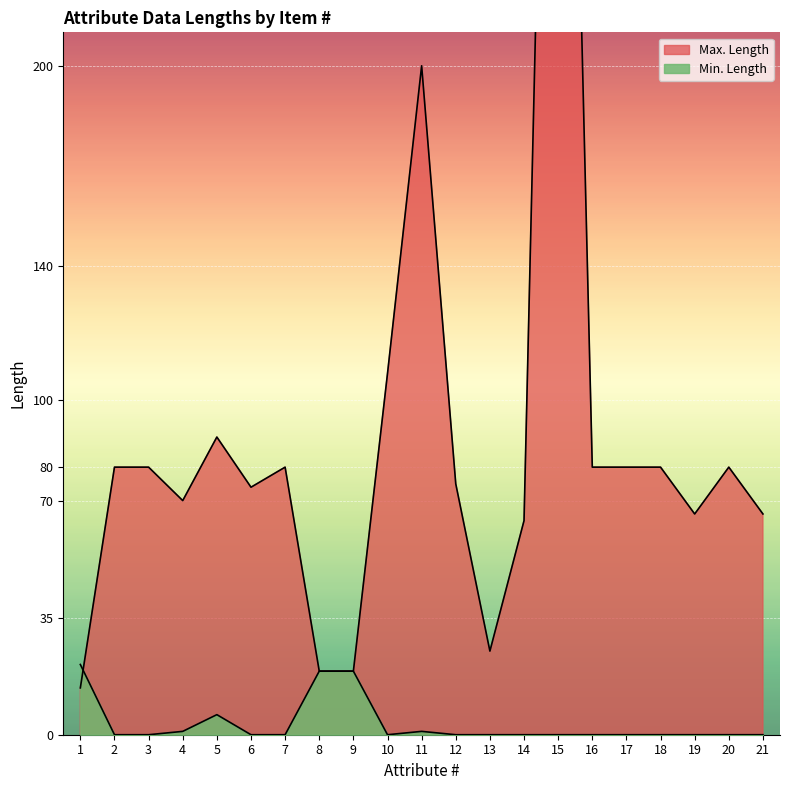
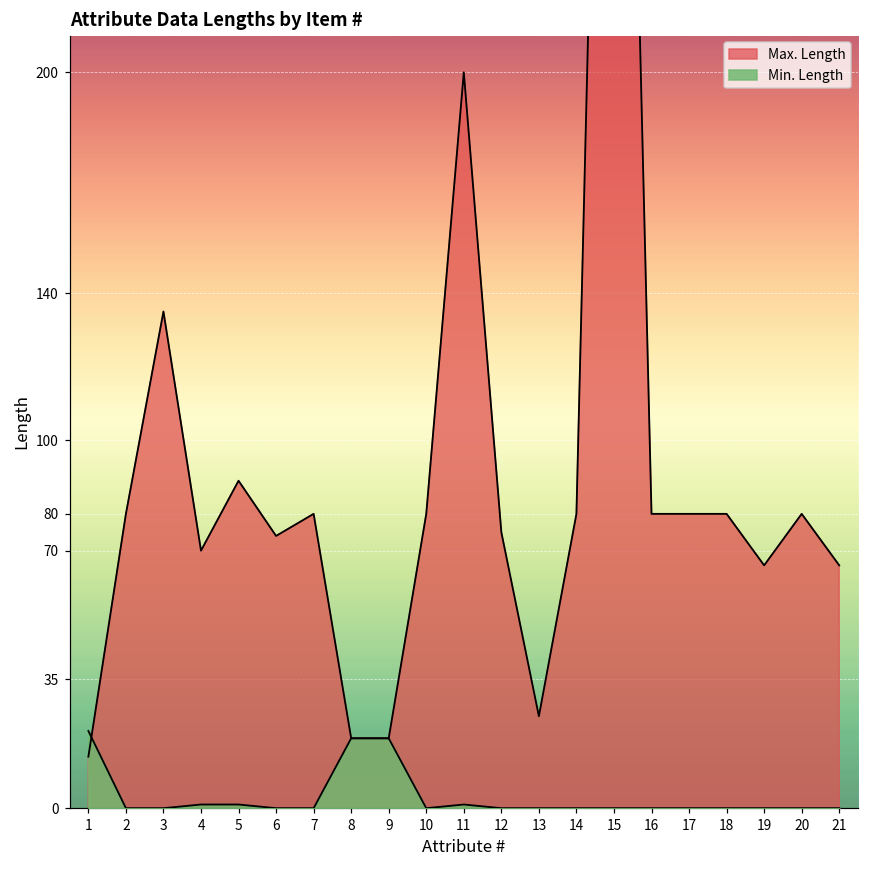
Max. Length, 3: 80 -> 135
Min. Length, 5: 6 -> 1
Max. Length, 10: 108 -> 80
Max. Length, 14: 64 -> 80
